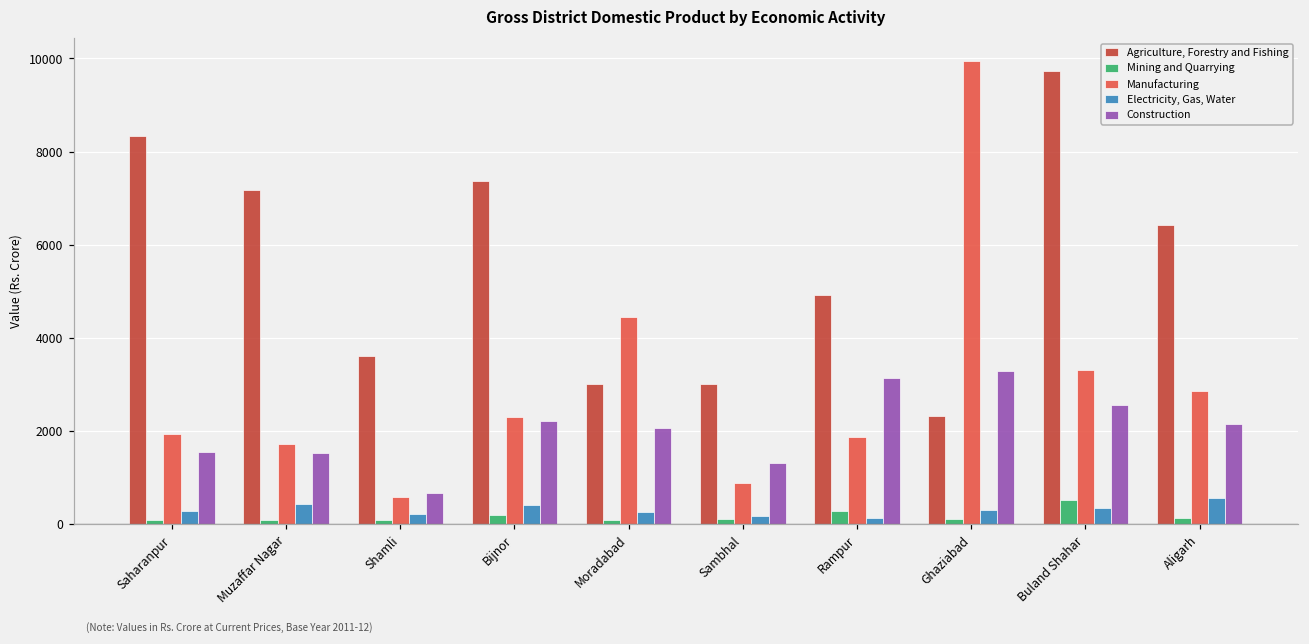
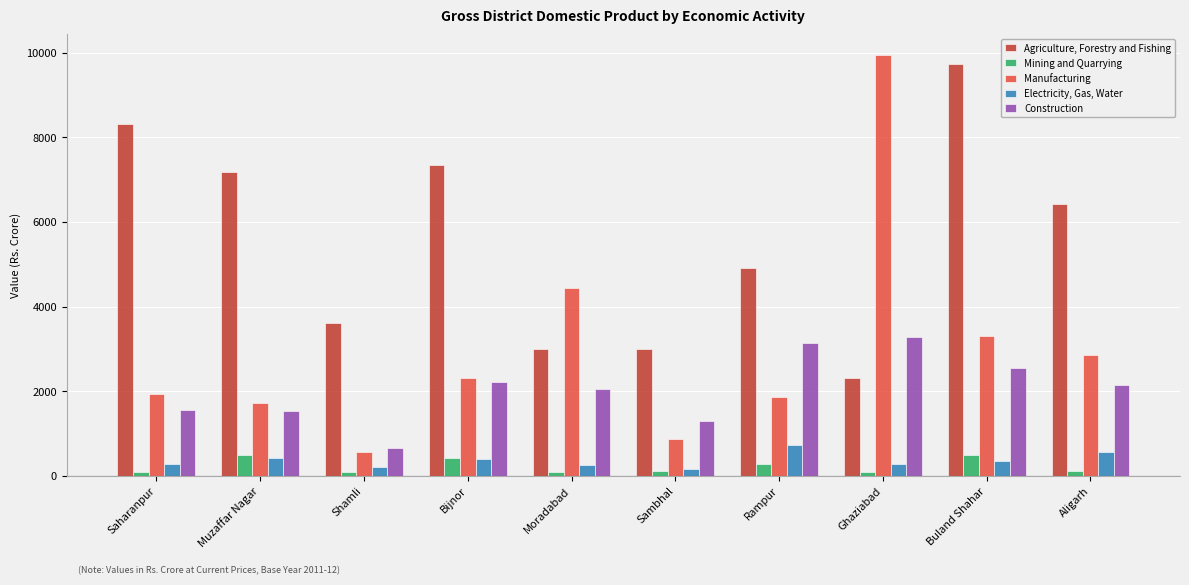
Mining and Quarrying, Muzaffar Nagar: 100 -> 500
Mining and Quarrying, Bijnor: 200 -> 400
Electricity, Gas, Water, Rampur: 100 -> 700
